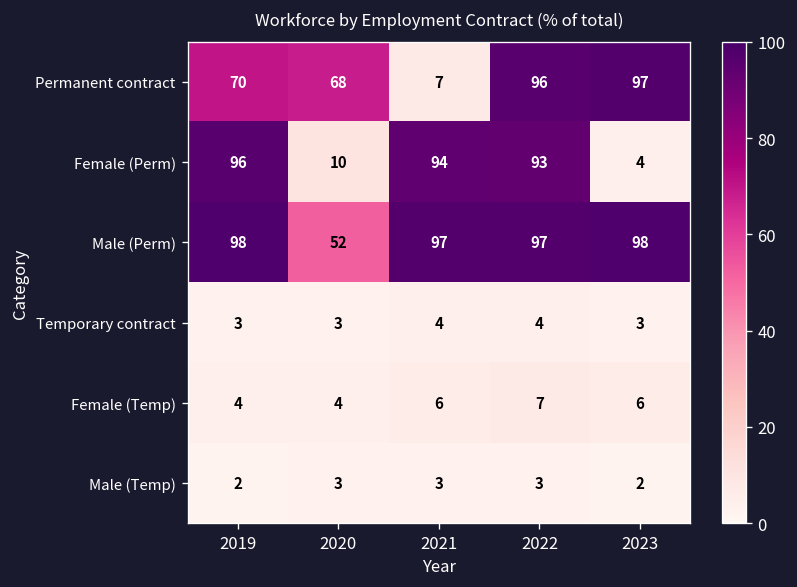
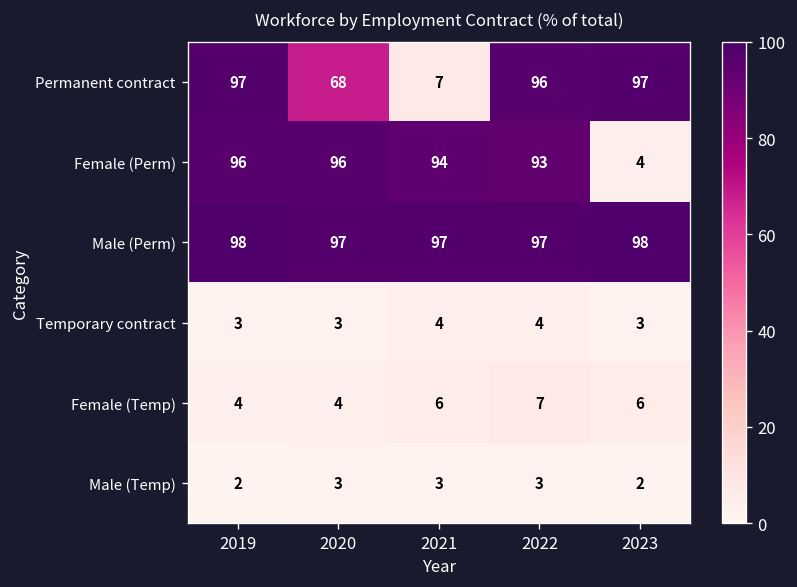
Permanent contract, 2019: 70 -> 97
Female (Perm), 2020: 10 -> 96
Male (Perm), 2020: 52 -> 97
